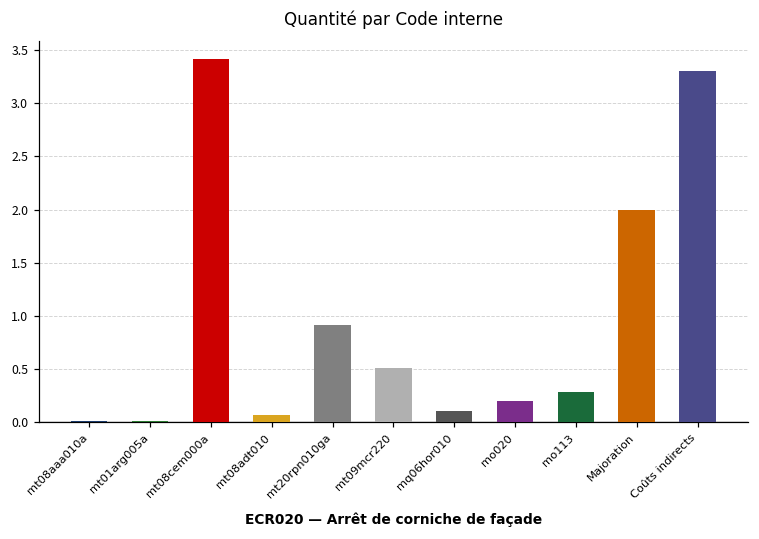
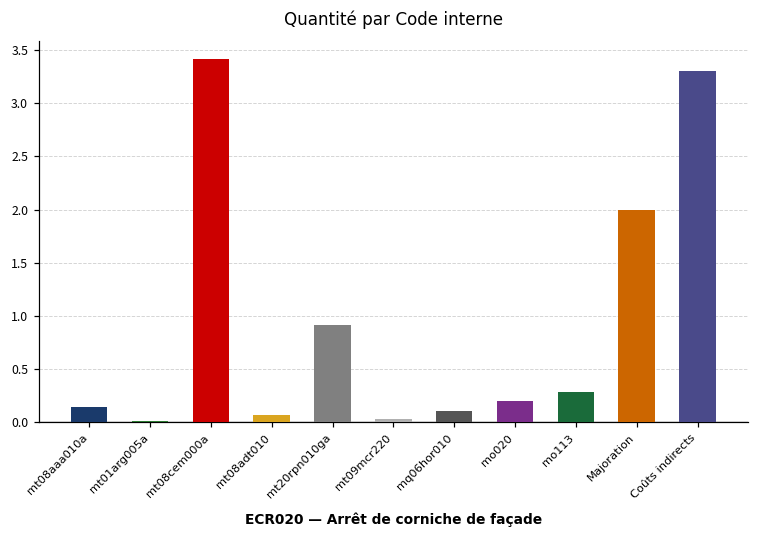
mt08aaa010a: 0.0 -> 0.1
mt09mcr220: 0.5 -> 0.0
